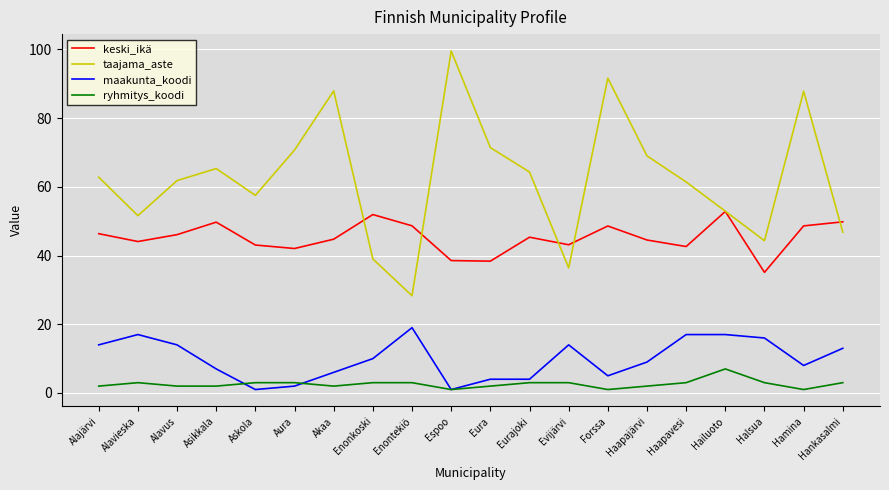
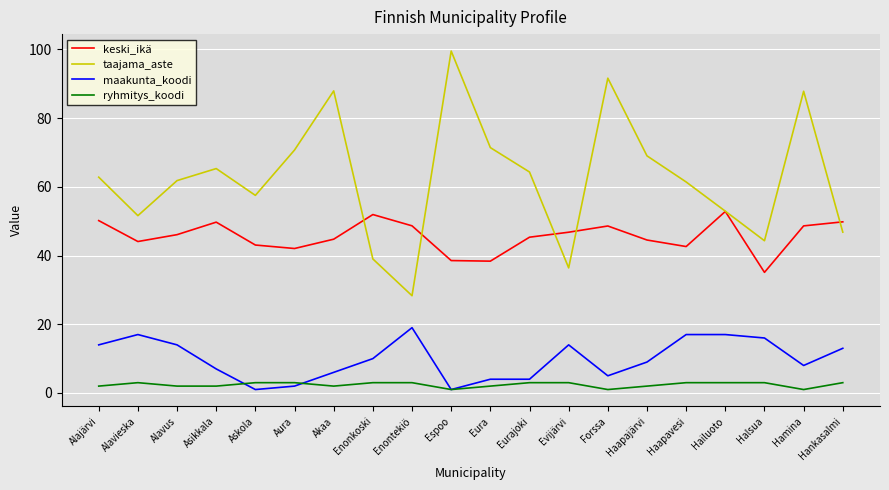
keski_ikä, Alajärvi: 46 -> 50
keski_ikä, Evijärvi: 43 -> 47
ryhmitys_koodi, Hailuoto: 7 -> 3
